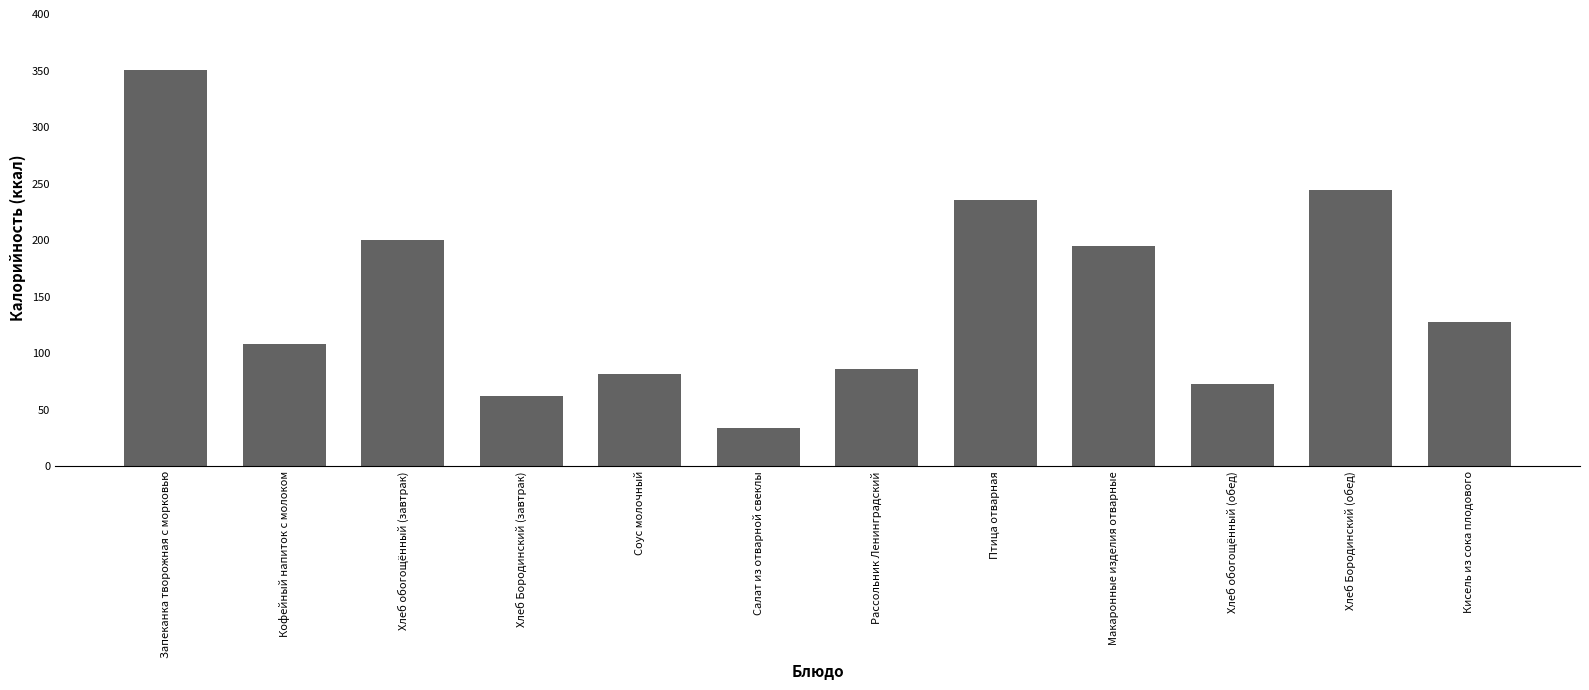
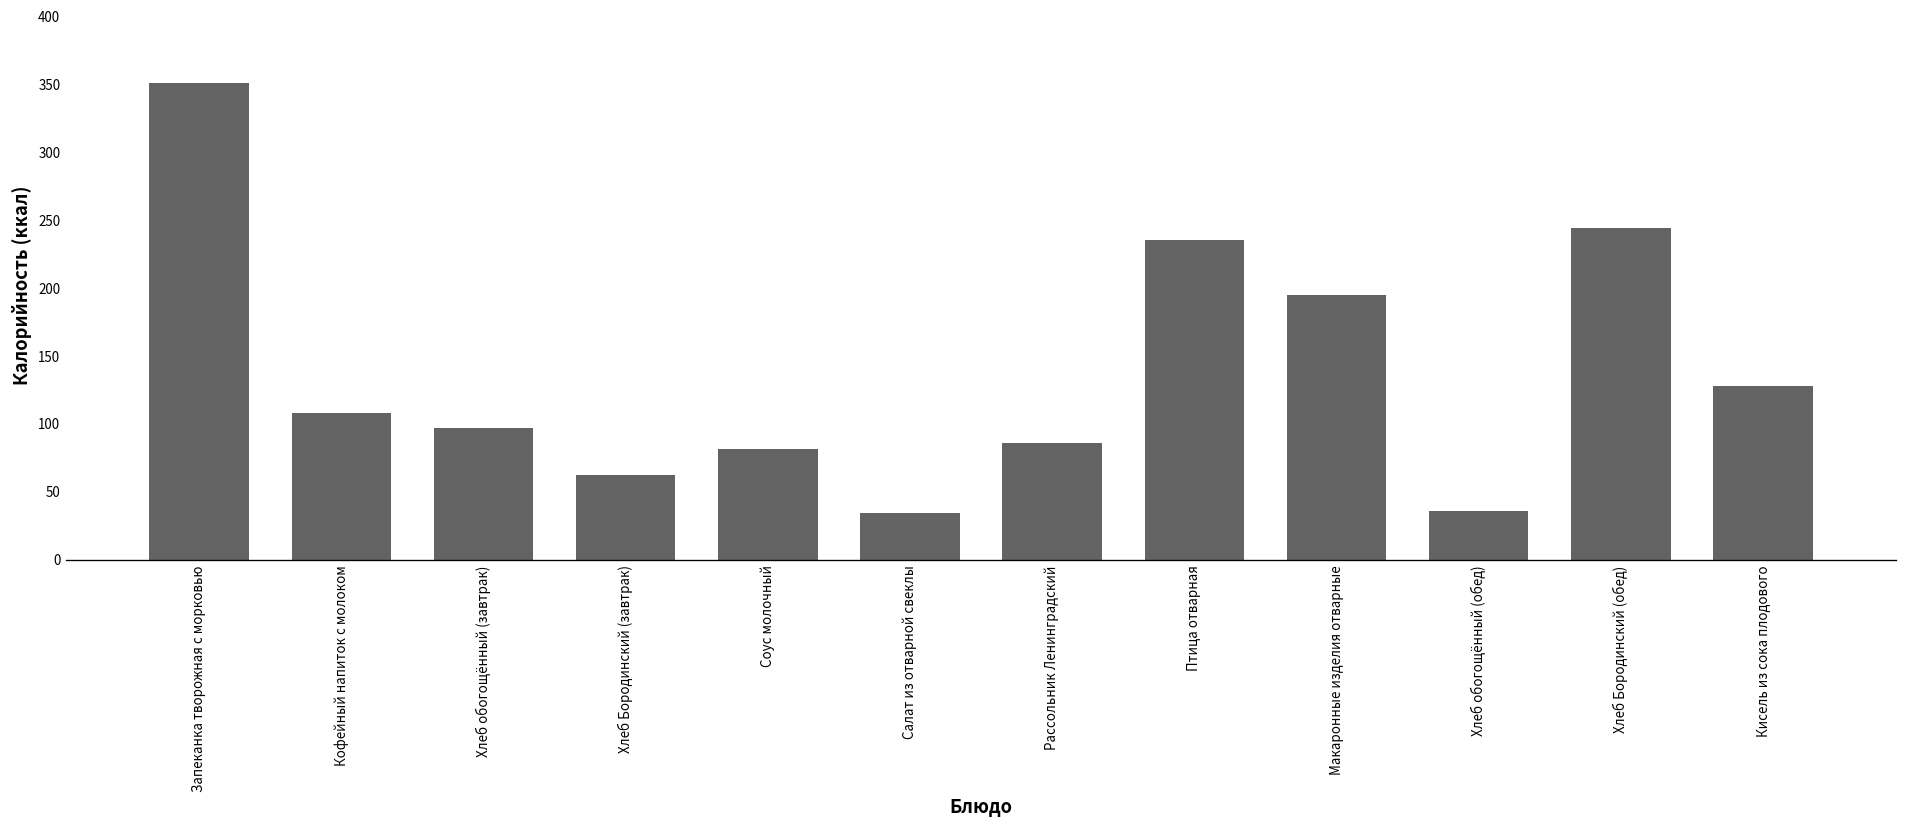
Хлеб обогощённый (завтрак): 200 -> 97
Хлеб обогощённый (обед): 73 -> 36
